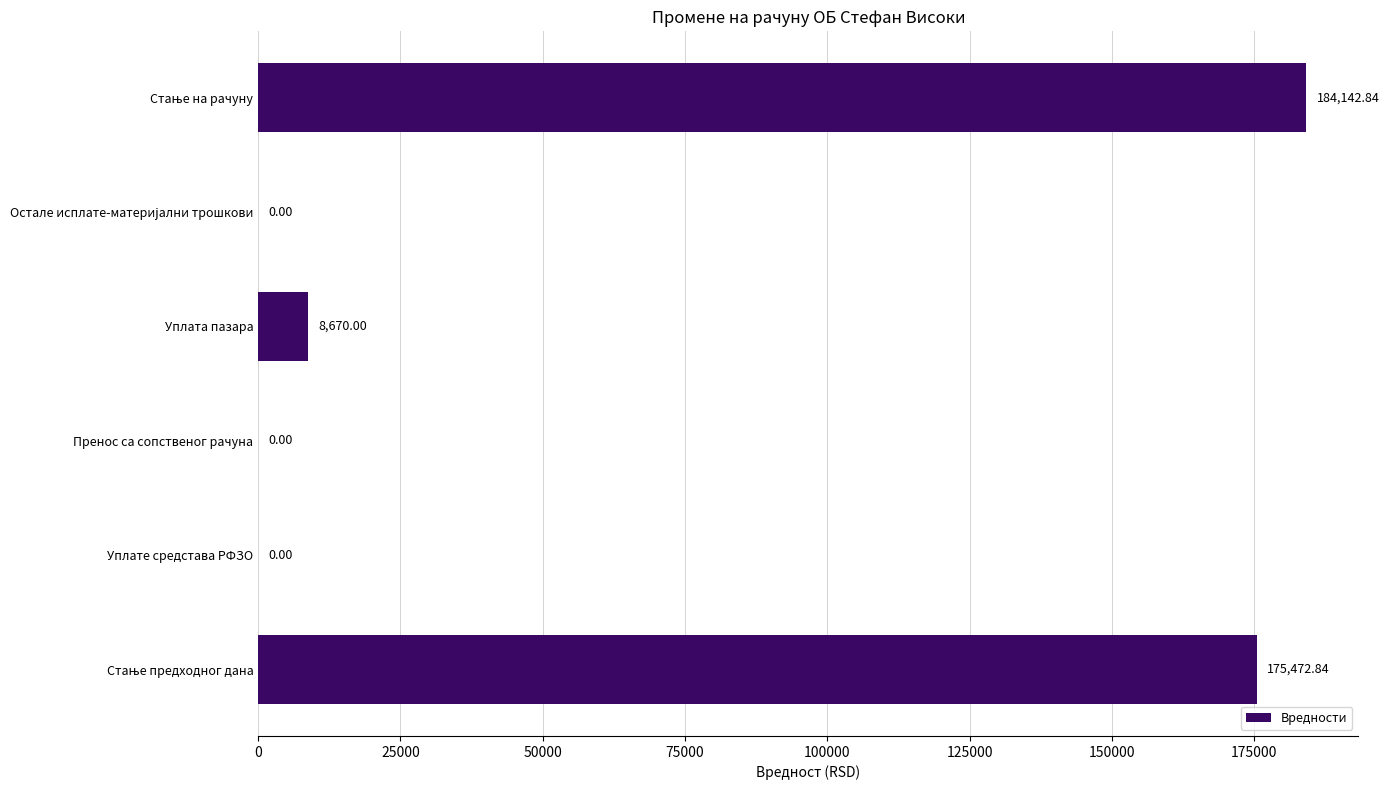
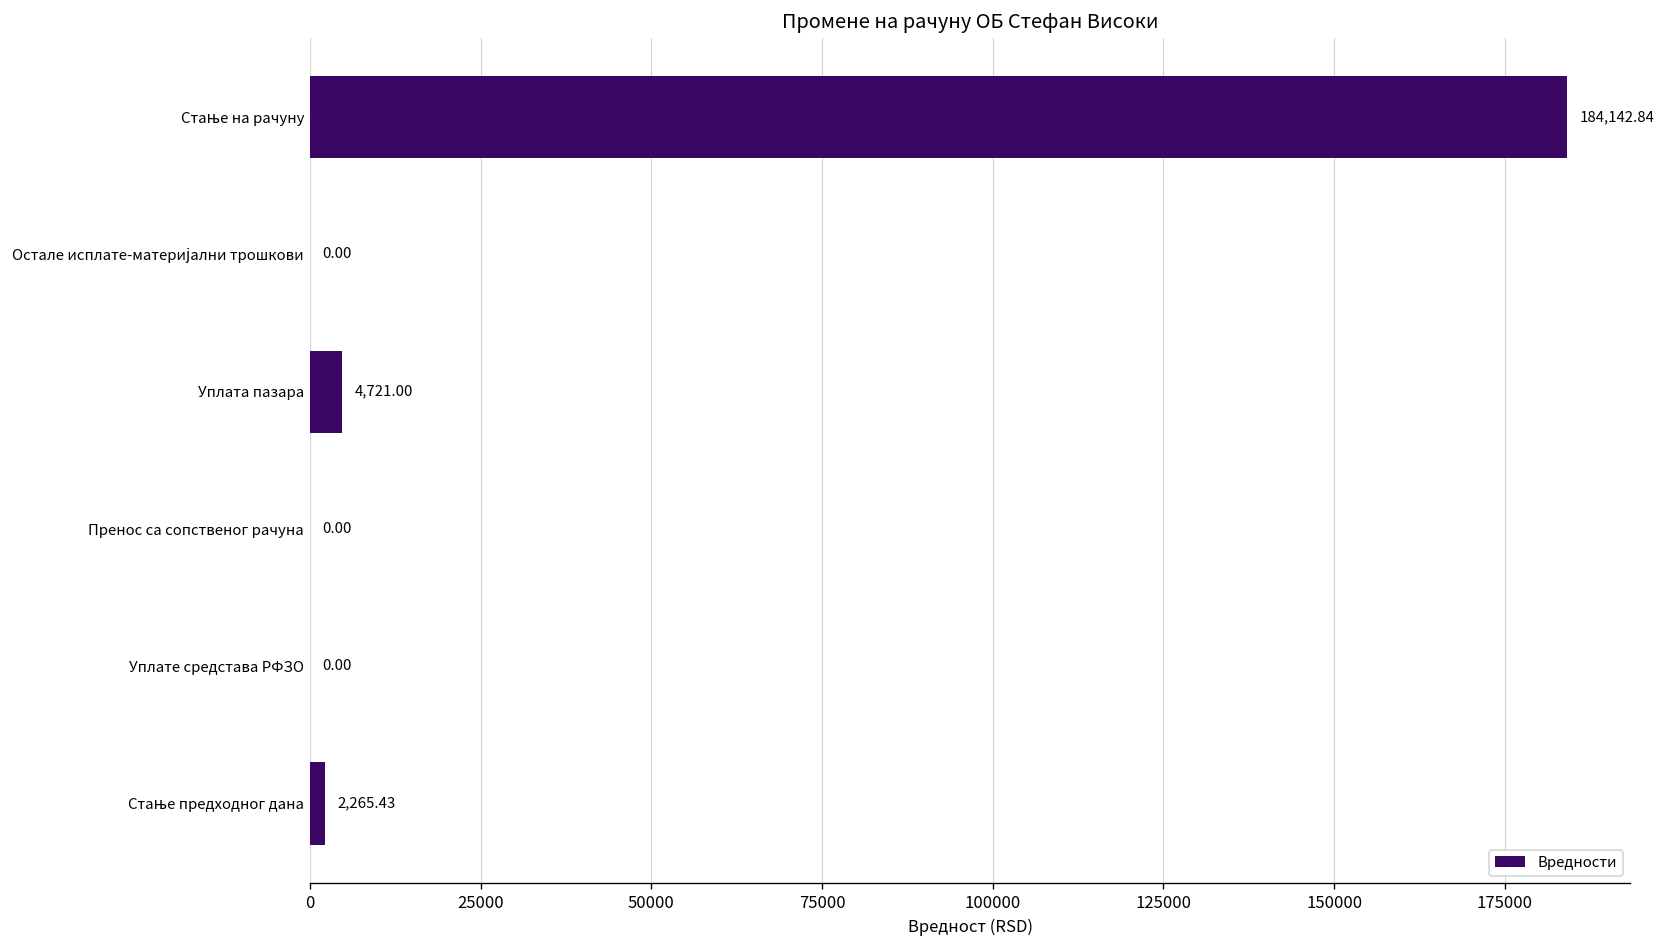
Уплата пазара: 8,670.00 -> 4,721.00
Стање предходног дана: 175,472.84 -> 2,265.43
